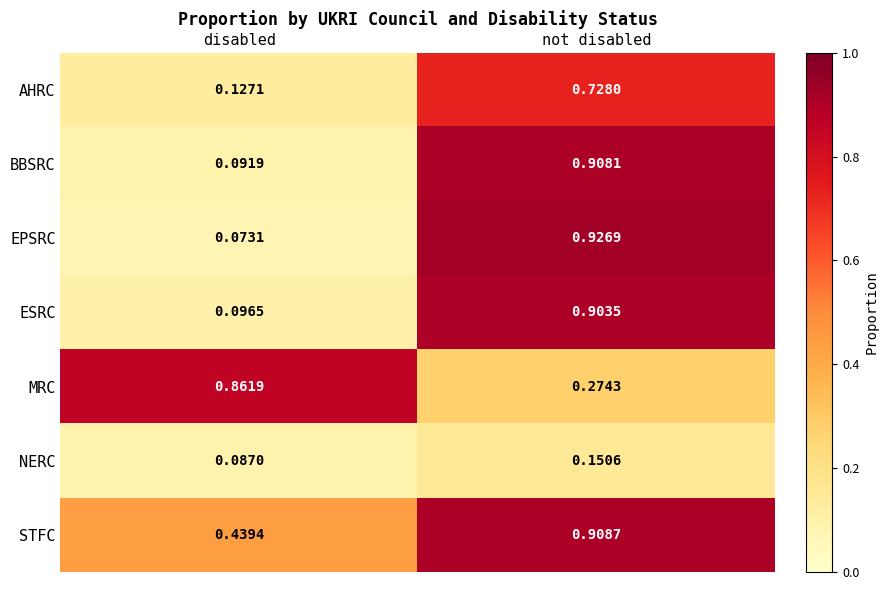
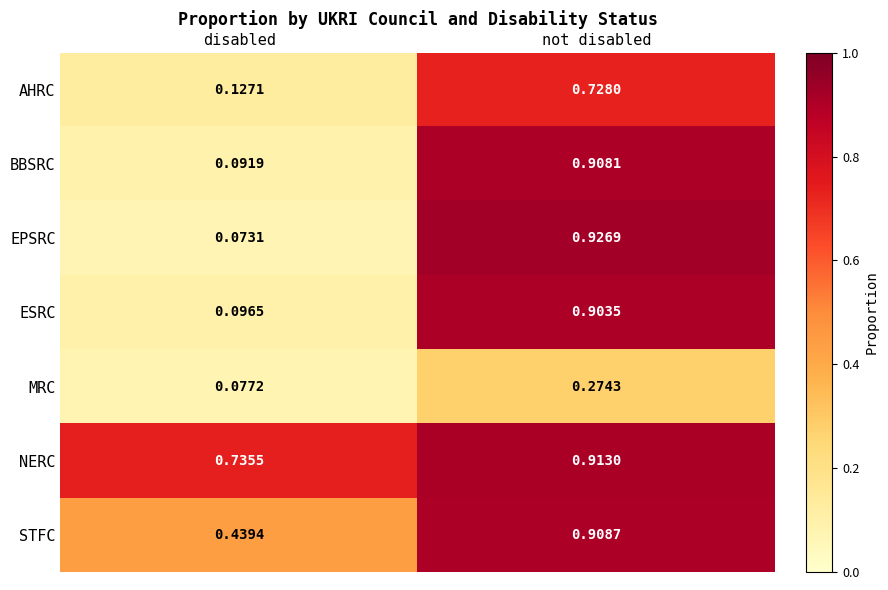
MRC, disabled: 0.8619 -> 0.0772
NERC, disabled: 0.0870 -> 0.7355
NERC, not disabled: 0.1506 -> 0.9130
